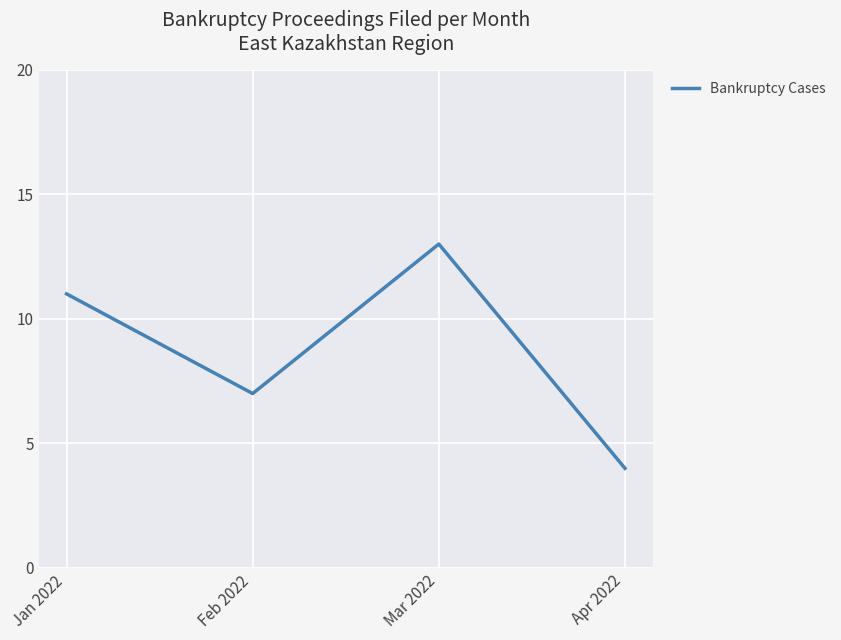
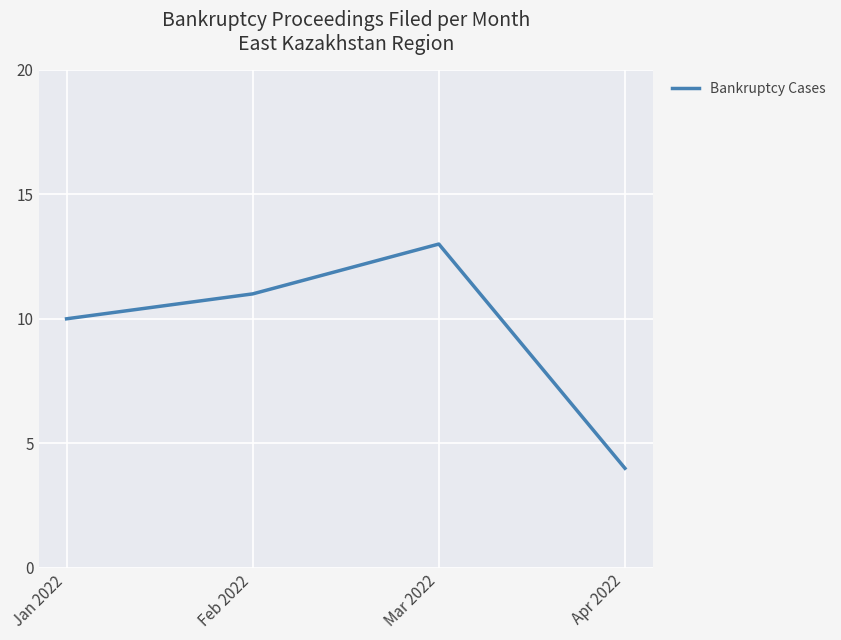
Jan 2022: 11 -> 10
Feb 2022: 7 -> 11
